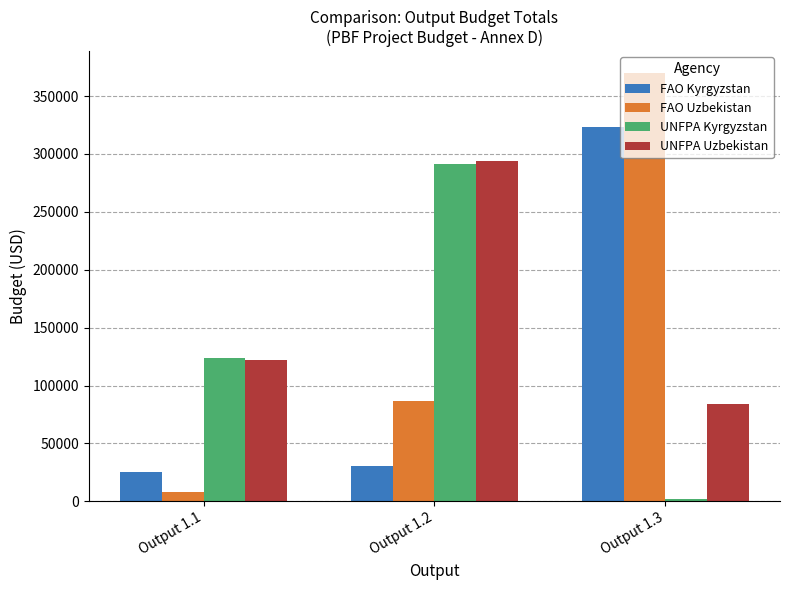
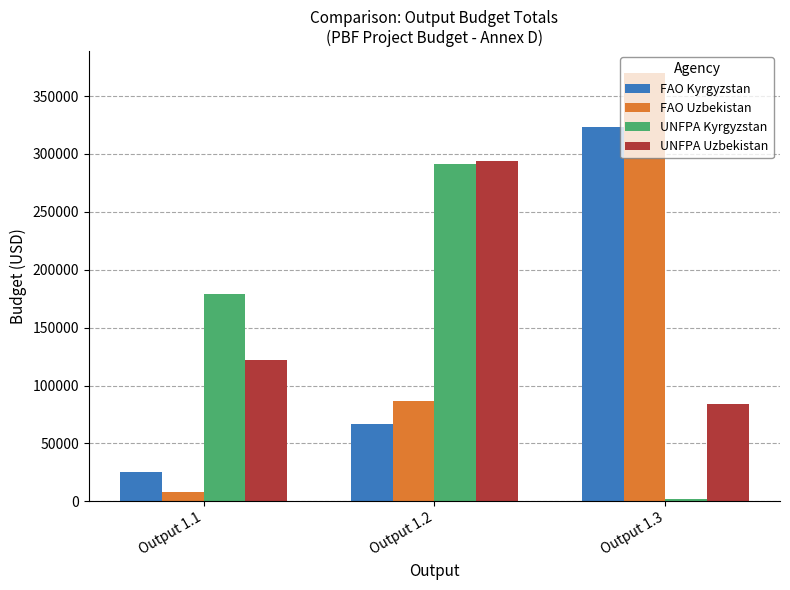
UNFPA Kyrgyzstan, Output 1.1: 124000 -> 179000
FAO Kyrgyzstan, Output 1.2: 31000 -> 67000
